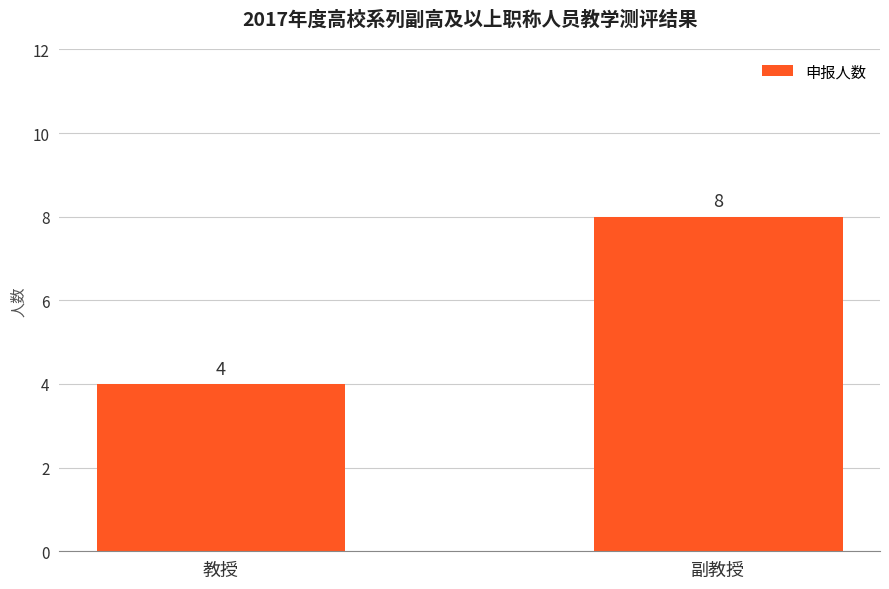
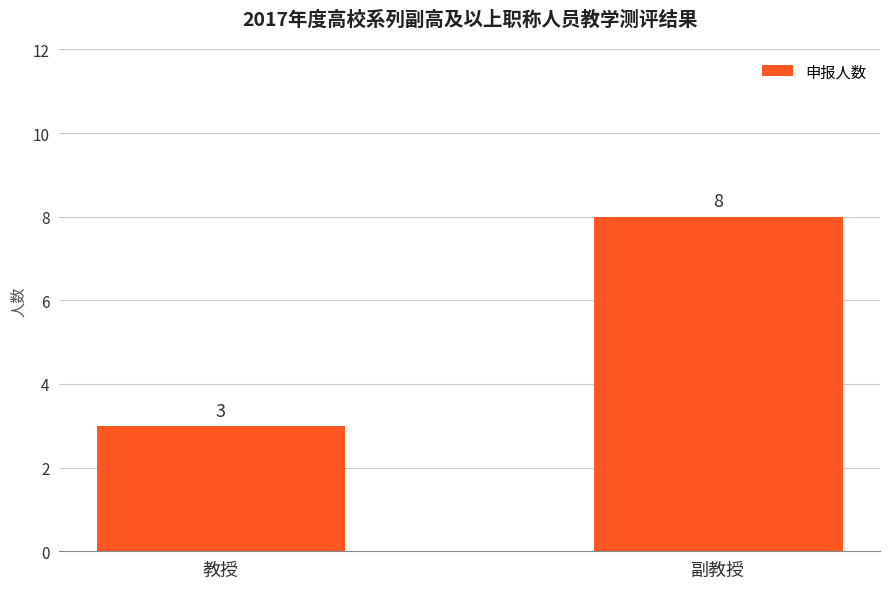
教授: 4 -> 3
